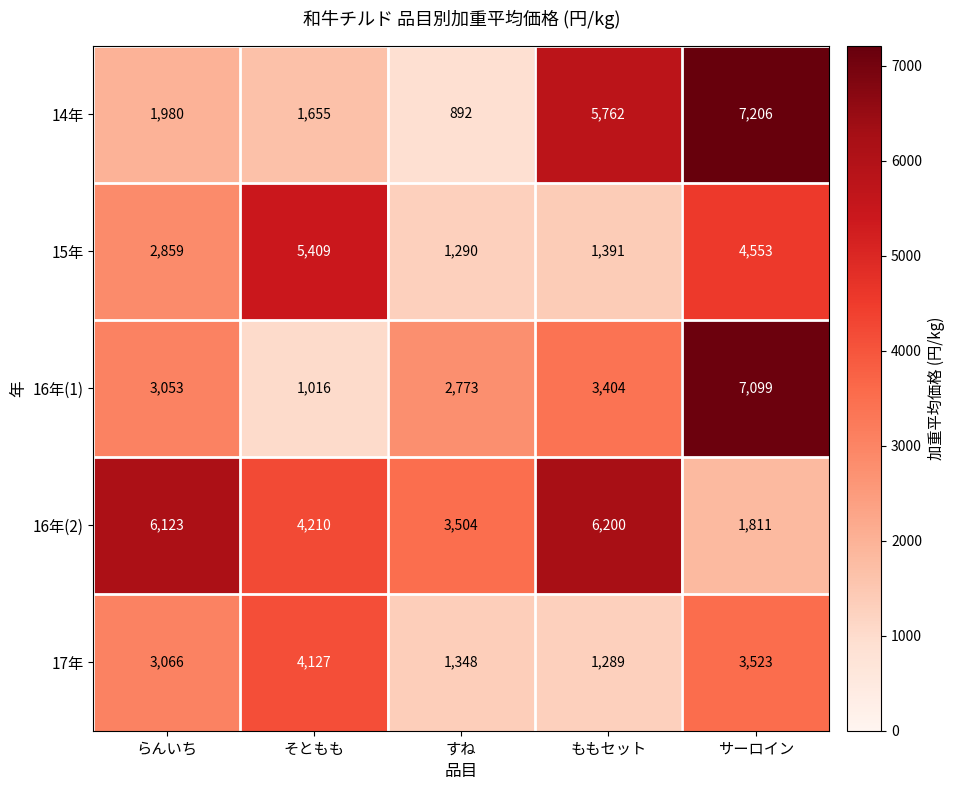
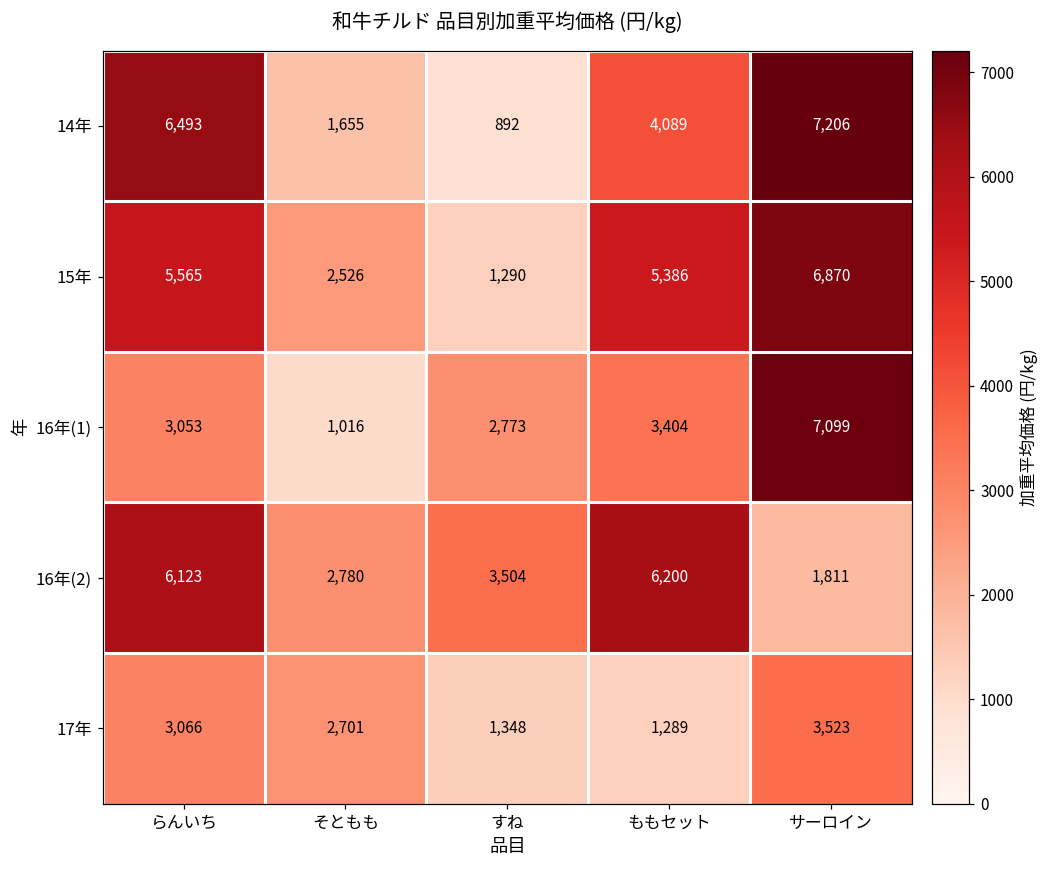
14年, らんいち: 1,980 -> 6,493
14年, ももセット: 5,762 -> 4,089
15年, らんいち: 2,859 -> 5,565
15年, そともも: 5,409 -> 2,526
15年, ももセット: 1,391 -> 5,386
15年, サーロイン: 4,553 -> 6,870
16年(2), そともも: 4,210 -> 2,780
17年, そともも: 4,127 -> 2,701
